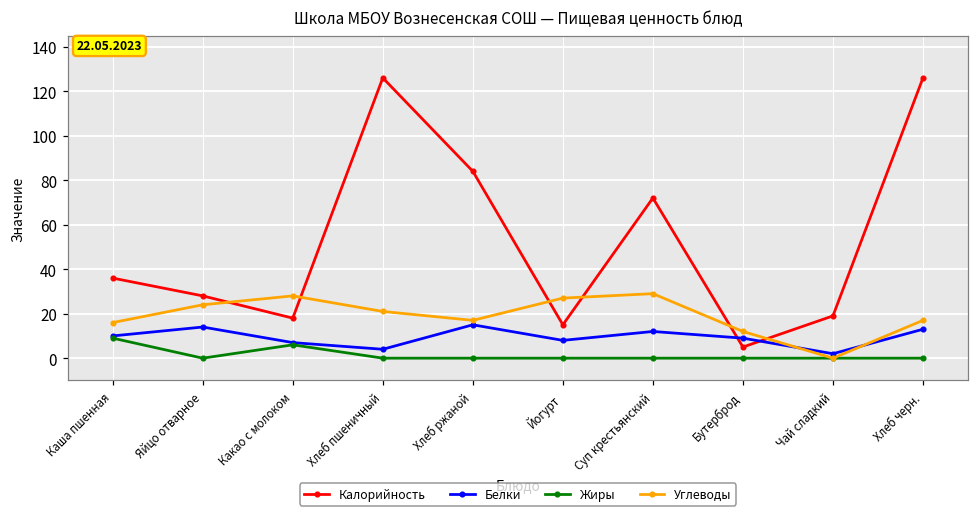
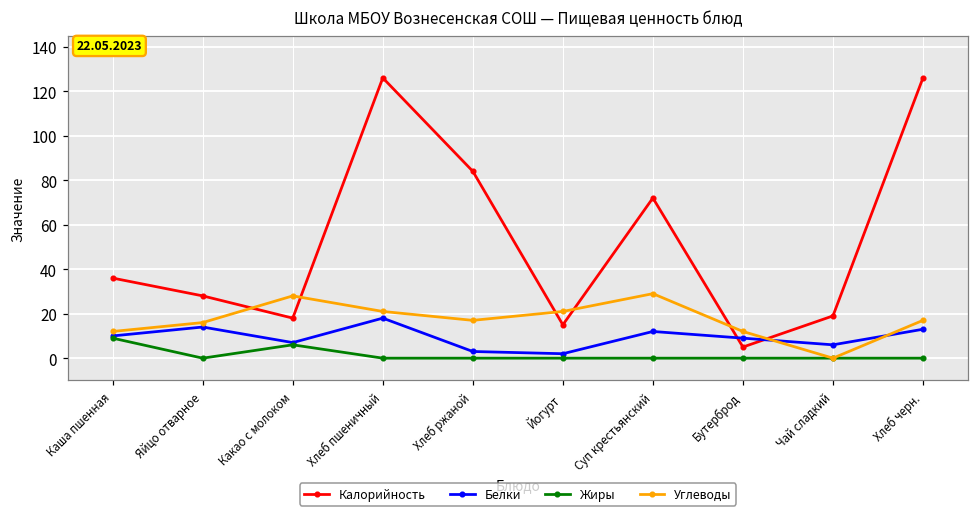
Углеводы, Каша пшенная: 16 -> 12
Углеводы, Яйцо отварное: 24 -> 16
Белки, Хлеб пшеничный: 4 -> 18
Белки, Хлеб ржаной: 15 -> 3
Белки, Йогурт: 8 -> 2
Углеводы, Йогурт: 27 -> 21
Белки, Чай сладкий: 2 -> 6
